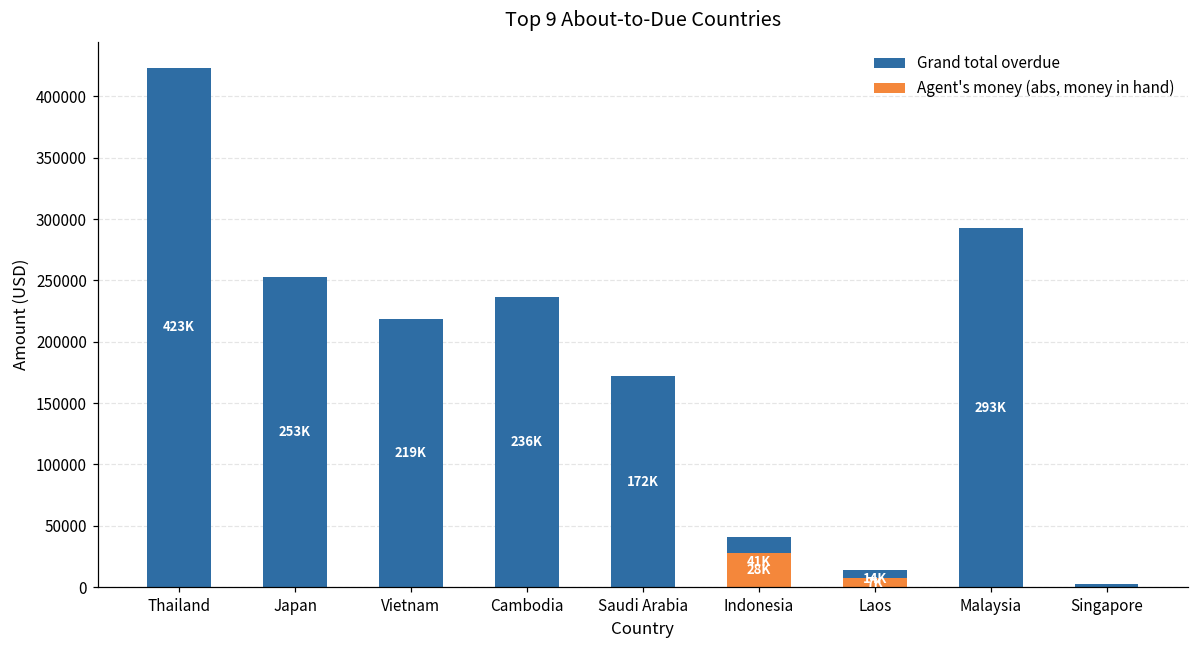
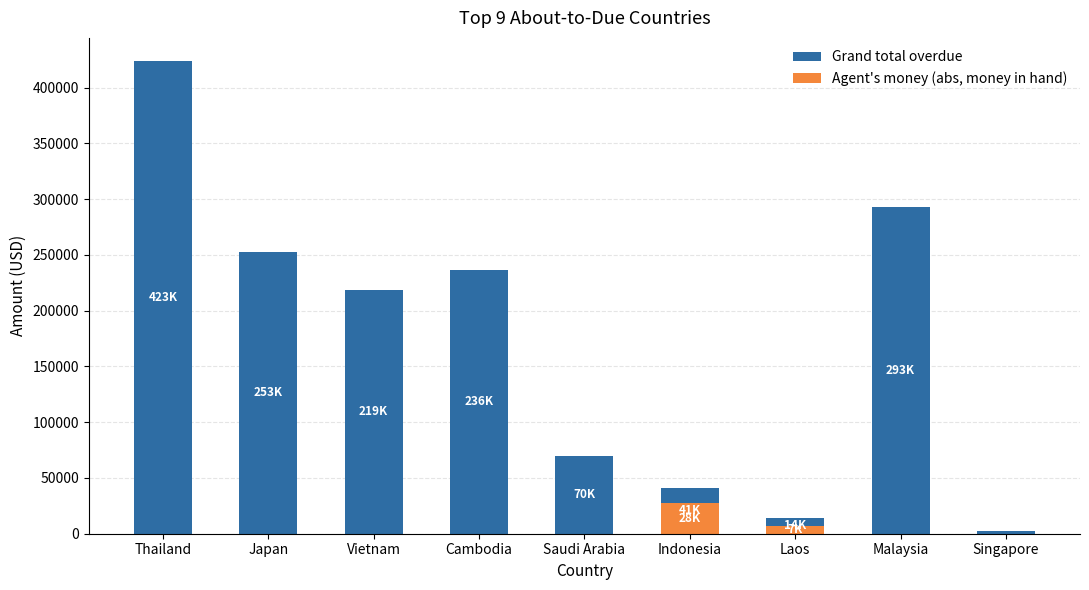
Grand total overdue, Saudi Arabia: 172K -> 70K
